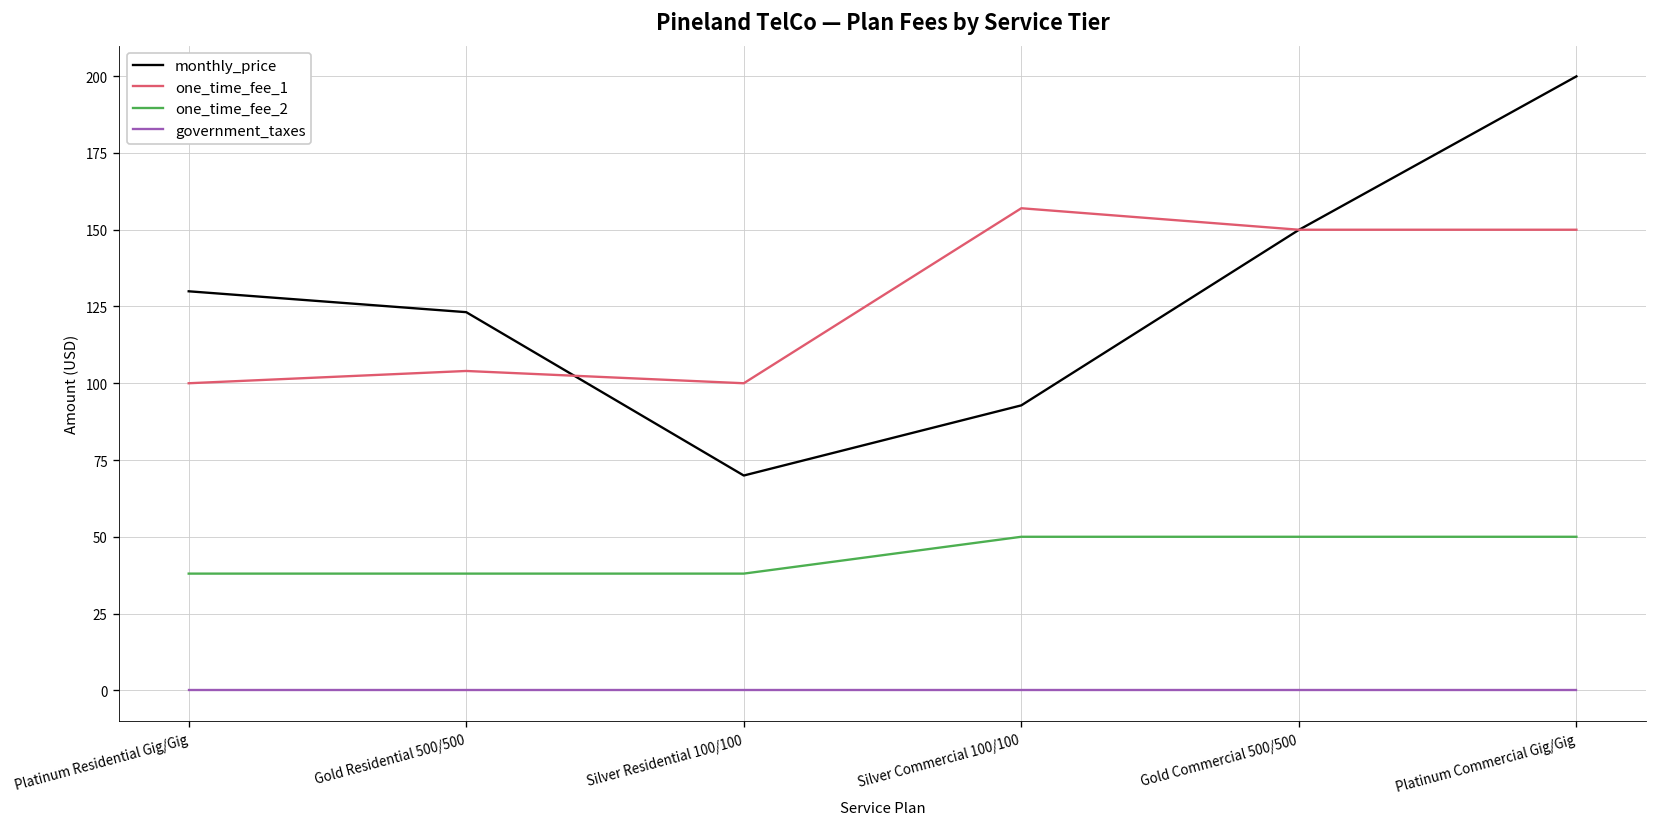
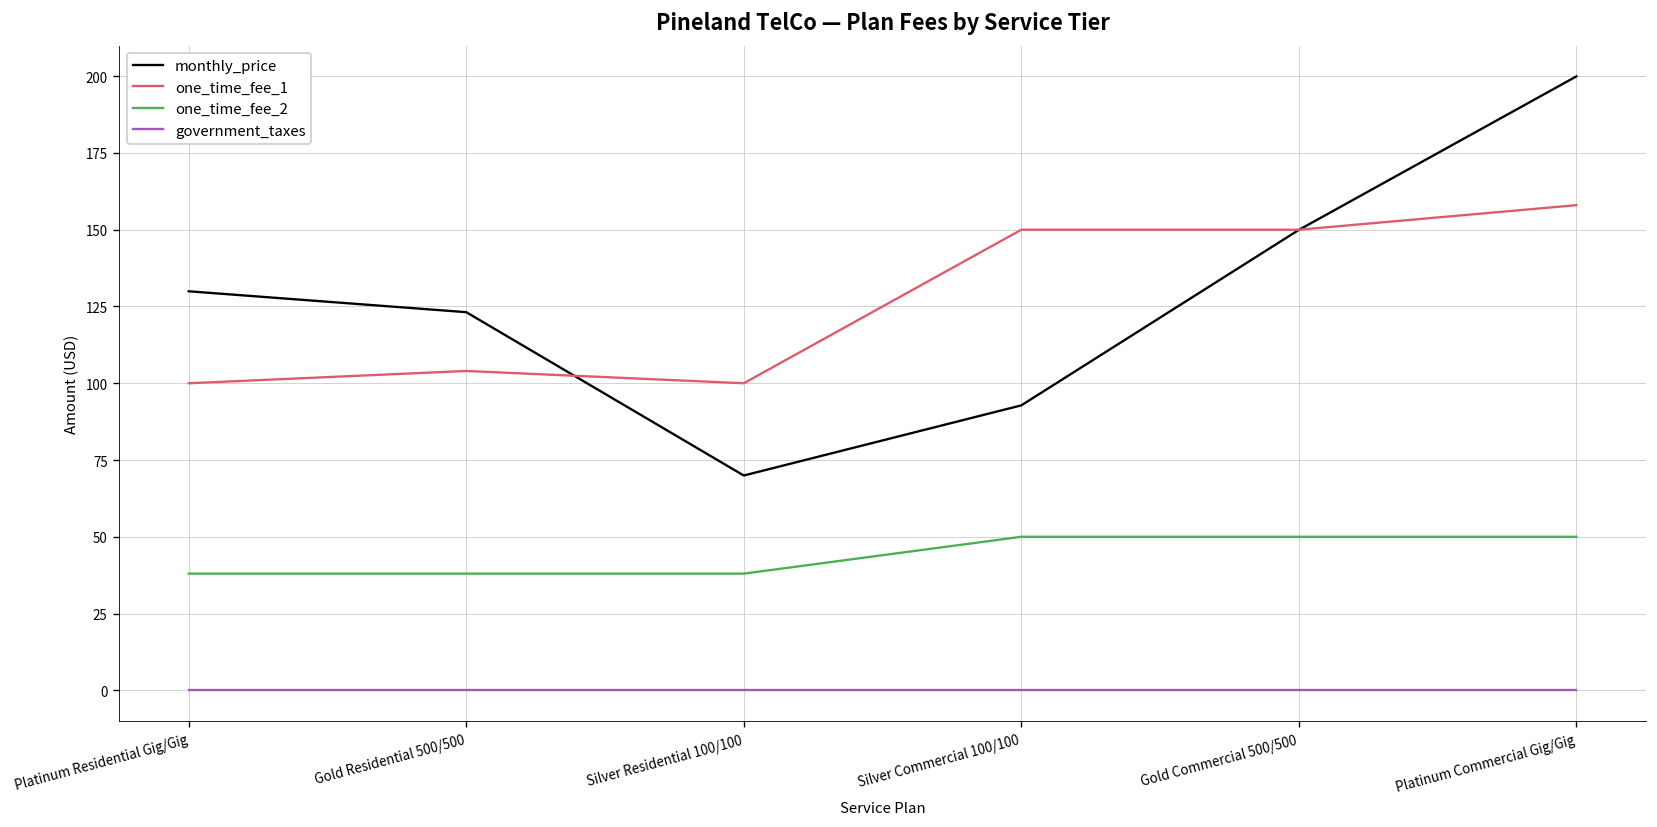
one_time_fee_1, Silver Commercial 100/100: 157 -> 150
one_time_fee_1, Platinum Commercial Gig/Gig: 150 -> 158
